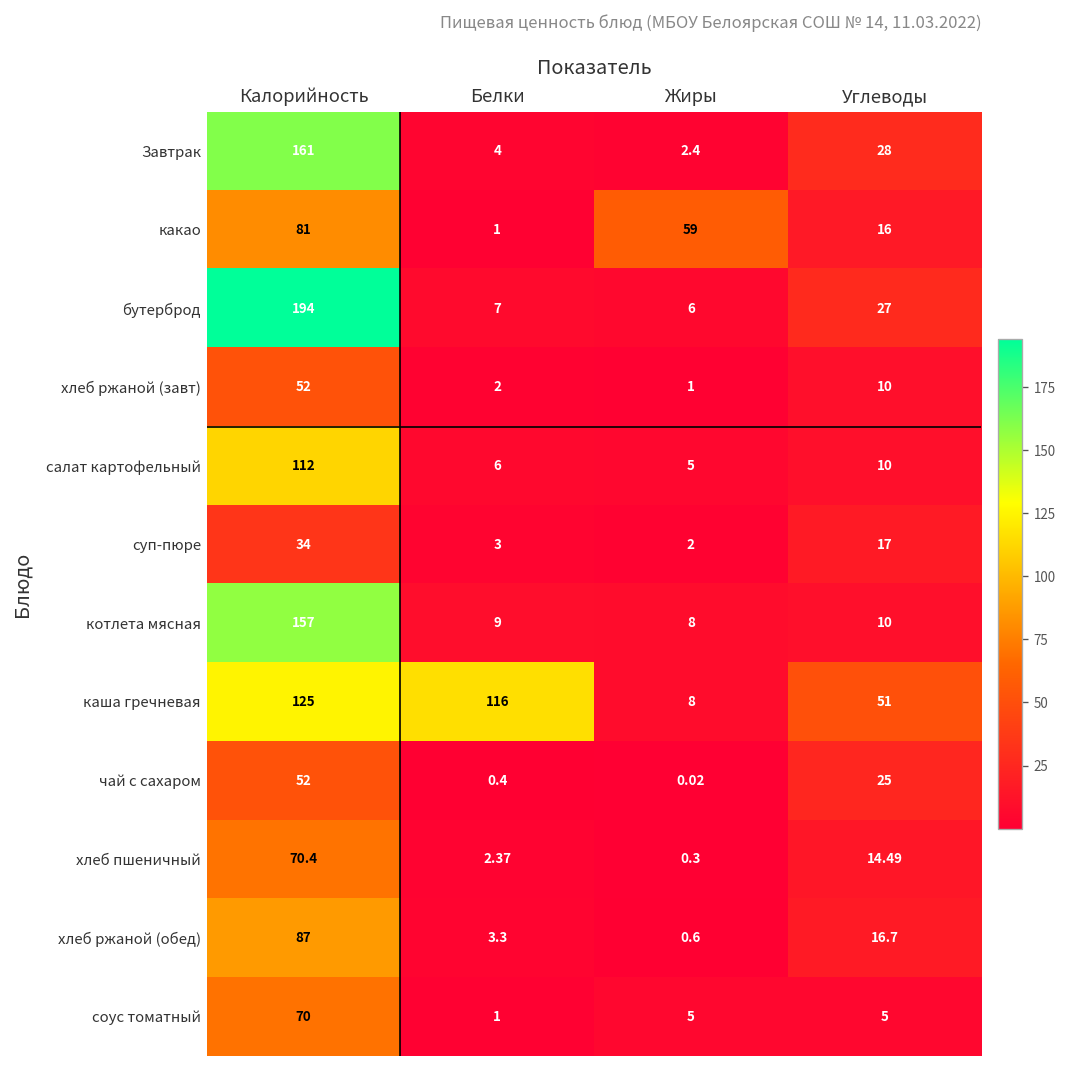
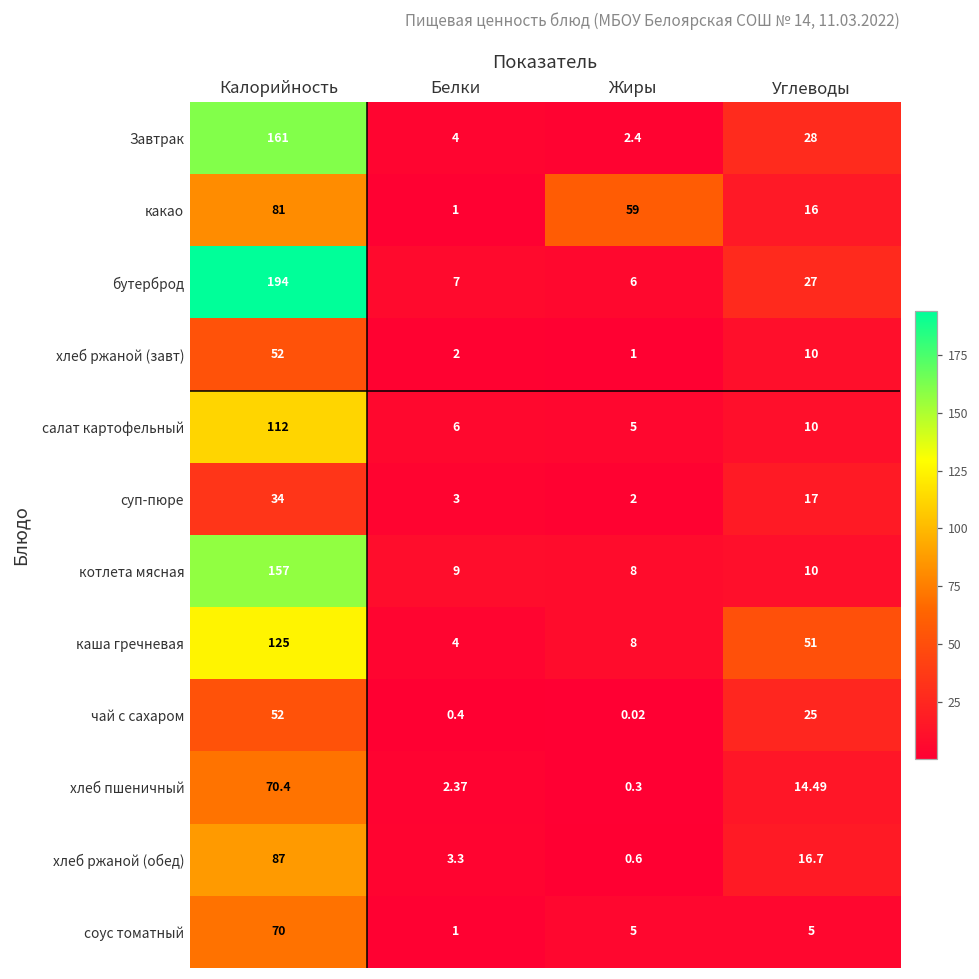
каша гречневая, Белки: 116 -> 4
